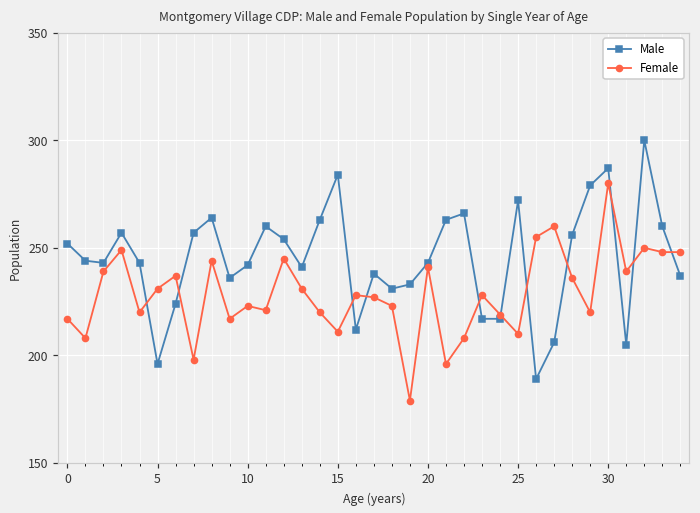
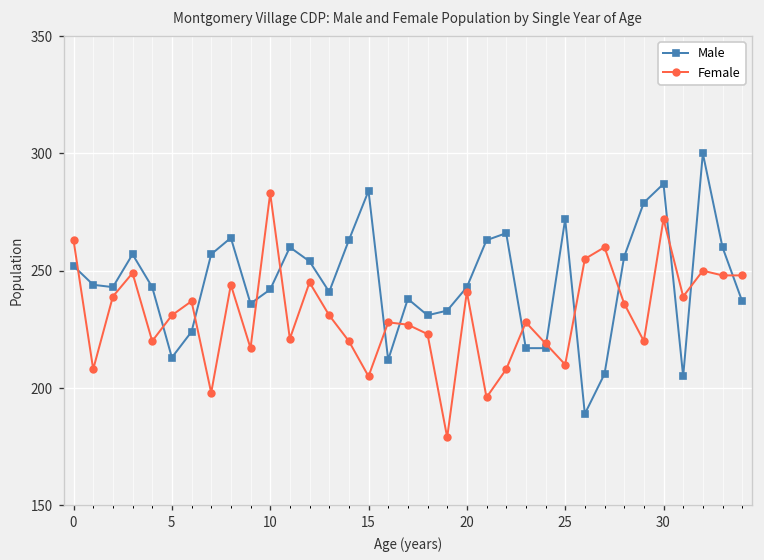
Female, 0: 217 -> 263
Male, 5: 196 -> 213
Female, 10: 223 -> 283
Female, 15: 211 -> 205
Female, 30: 280 -> 272
